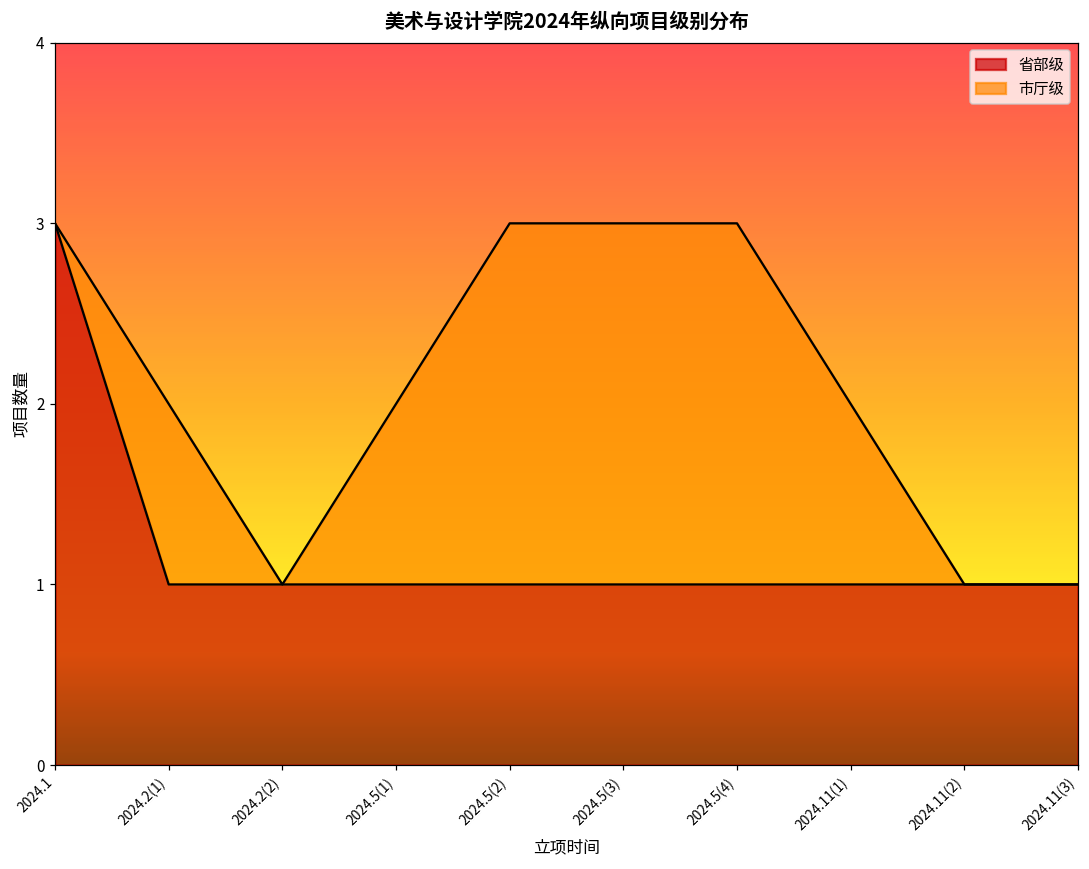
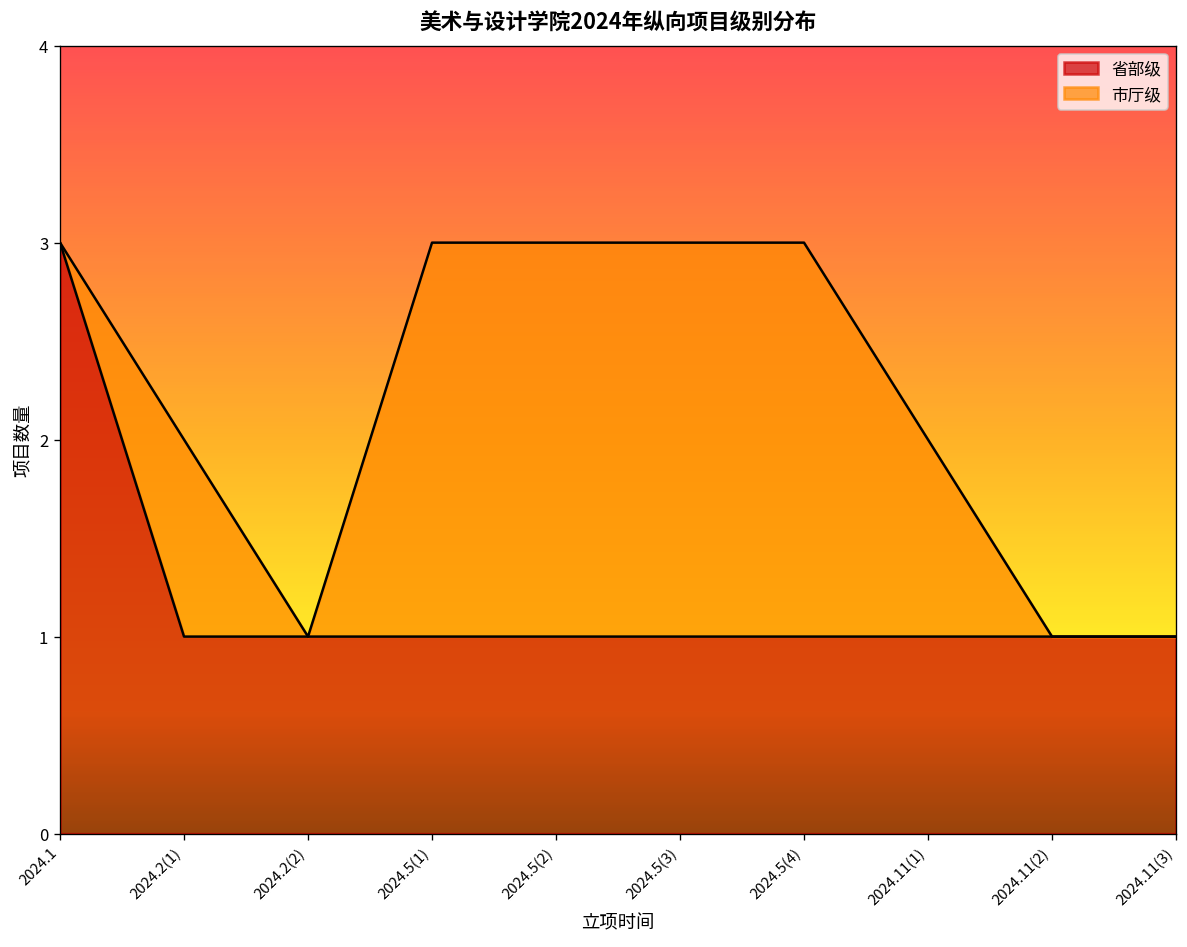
市厅级, 2024.5(1): 1 -> 2
